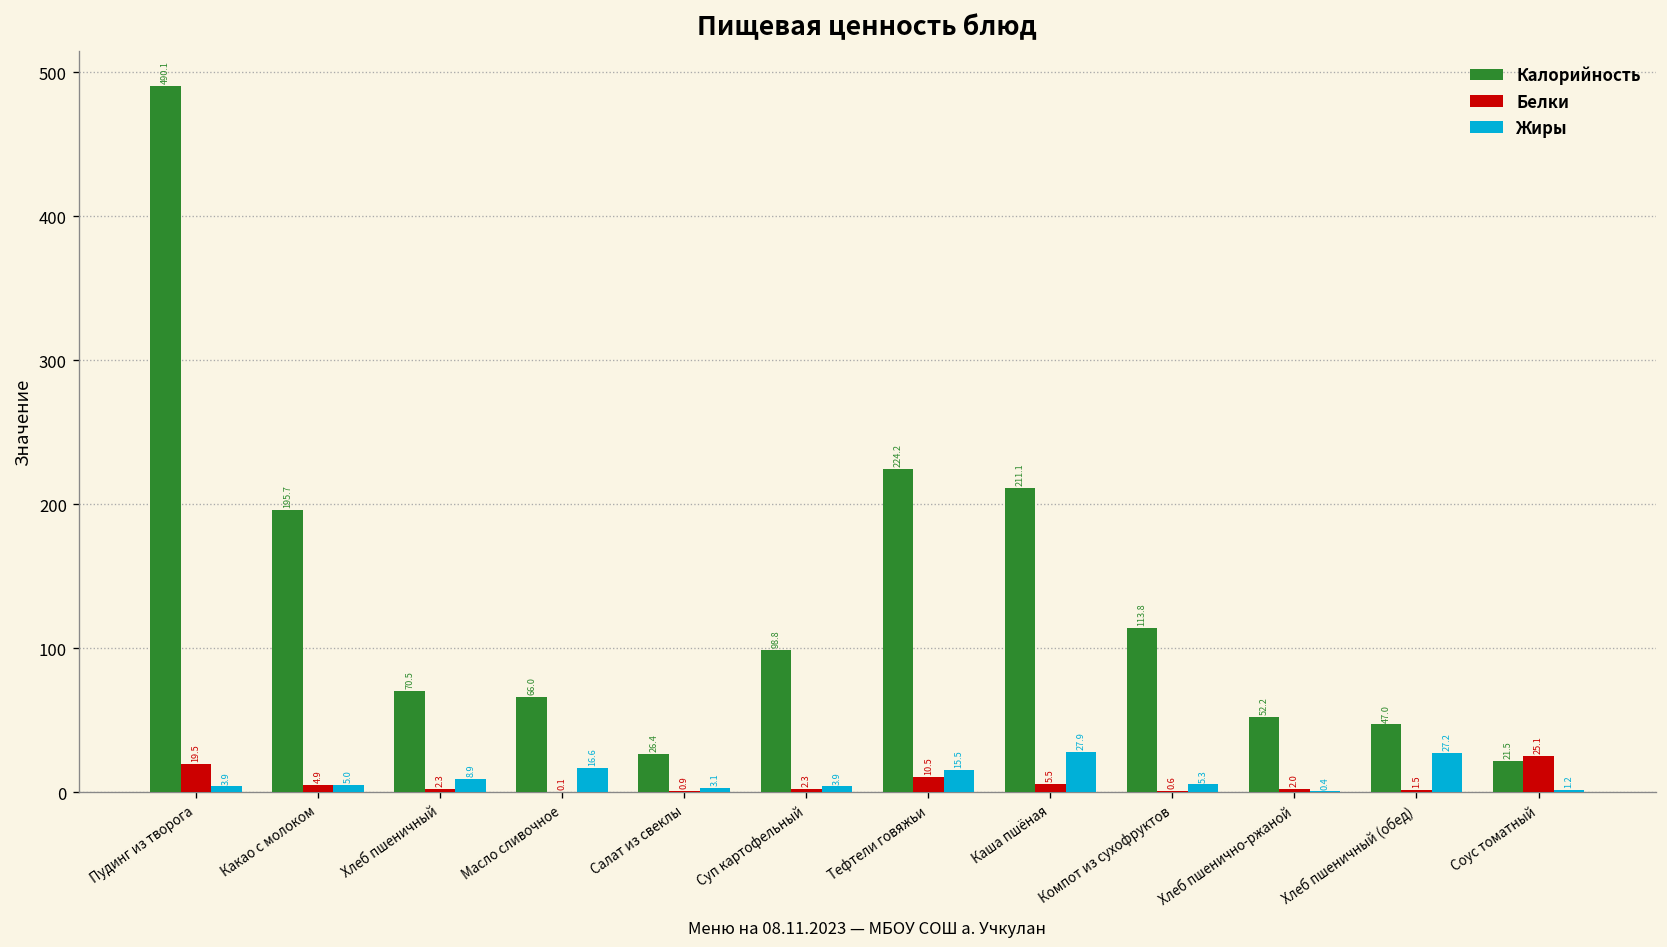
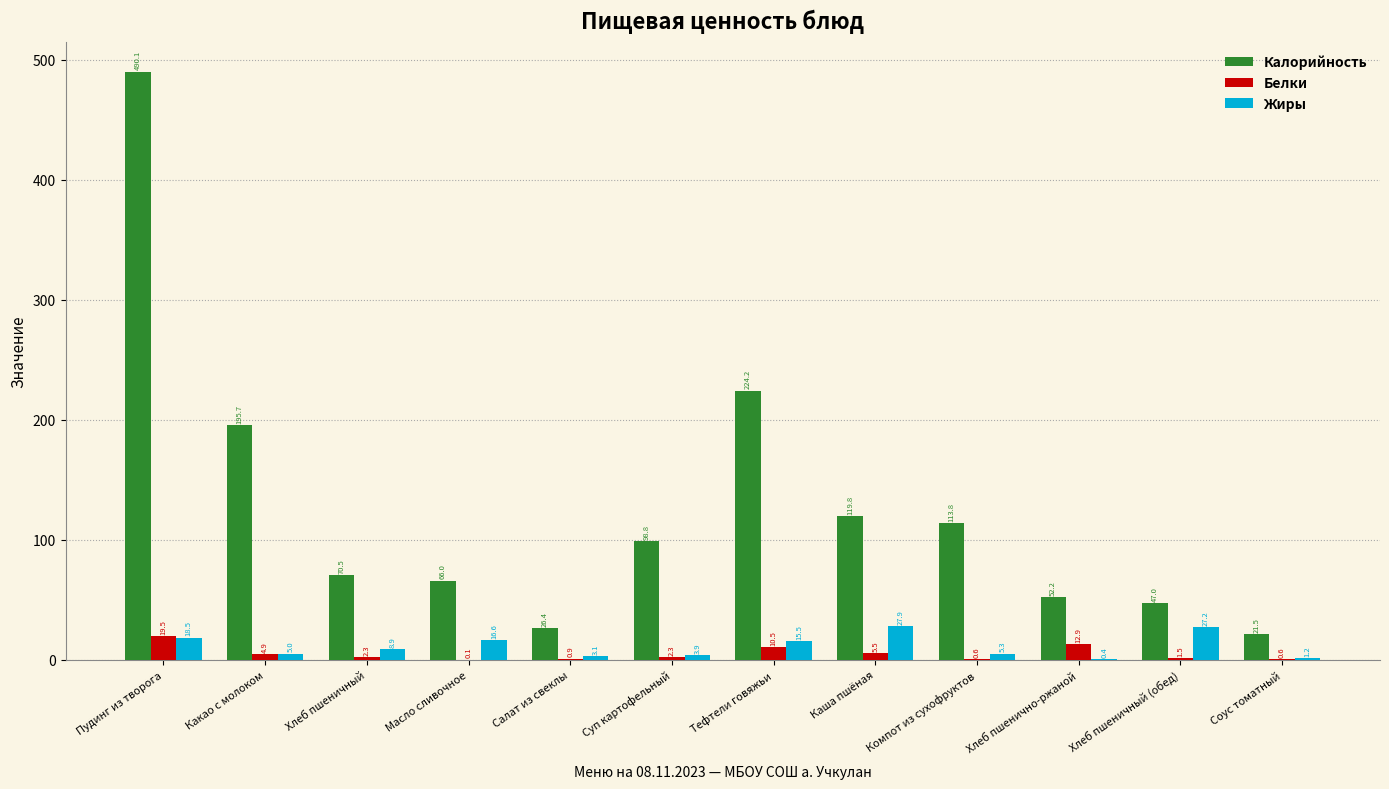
Жиры, Пудинг из творога: 3.9 -> 18.5
Калорийность, Каша пшёная: 211.1 -> 119.8
Белки, Хлеб пшенично-ржаной: 2.0 -> 12.9
Белки, Соус томатный: 25.1 -> 0.6
